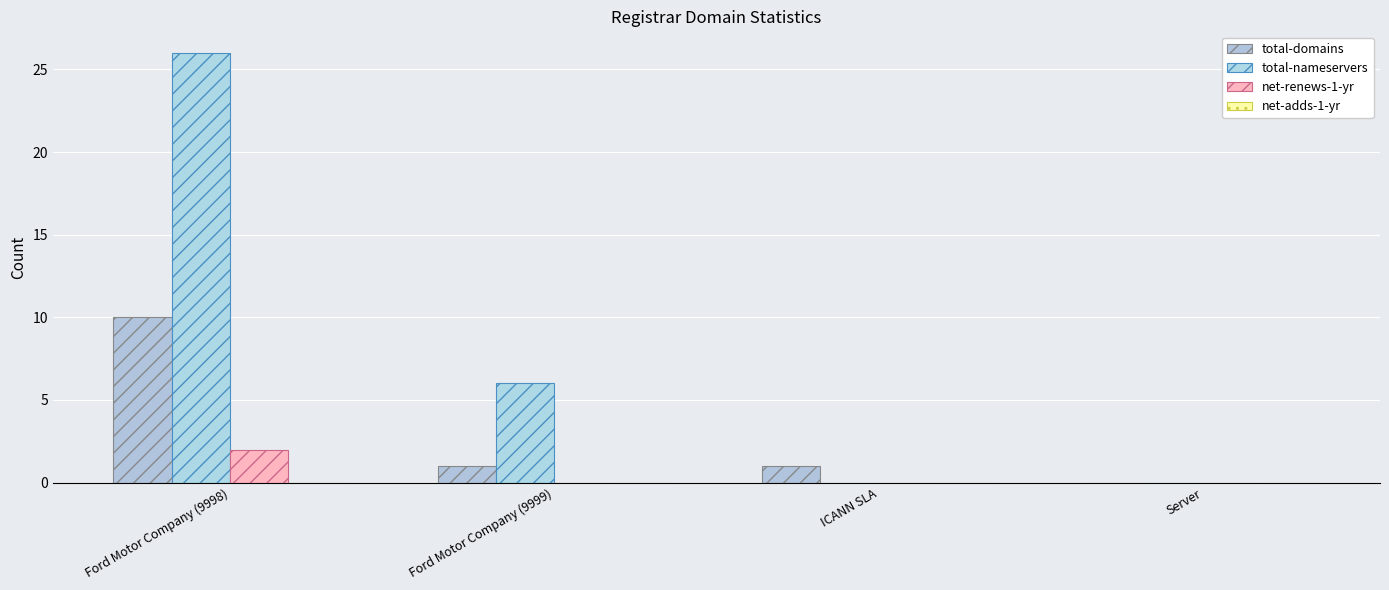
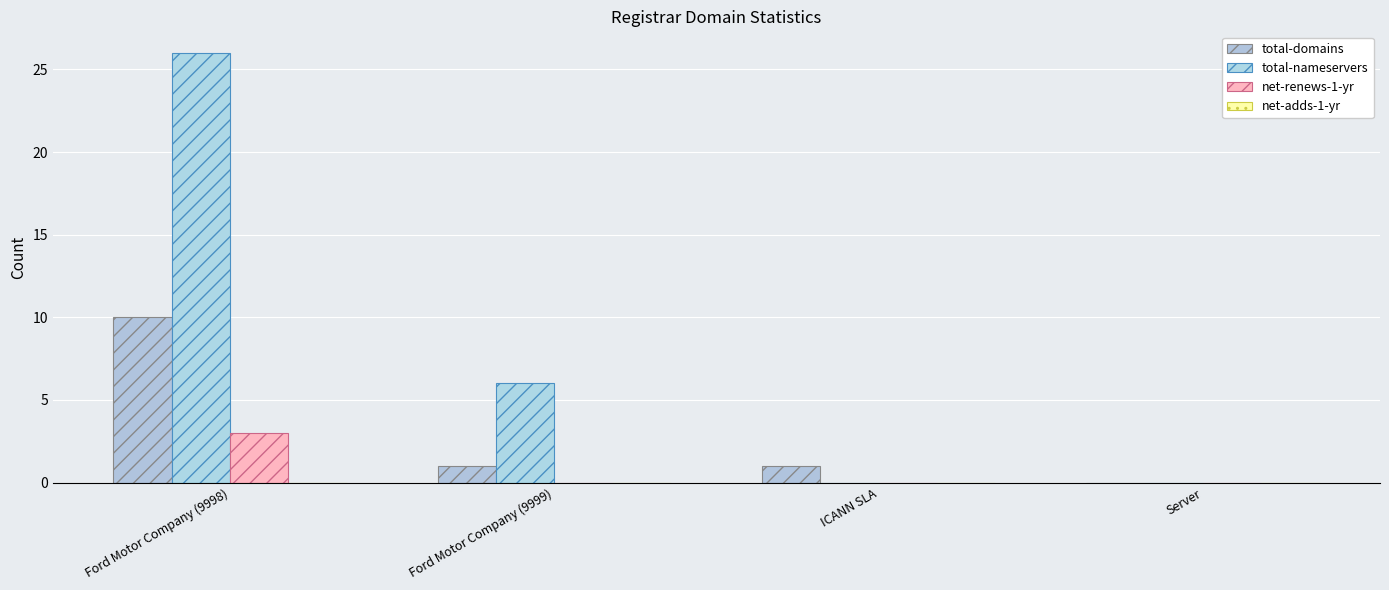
net-renews-1-yr, Ford Motor Company (9998): 2 -> 3
